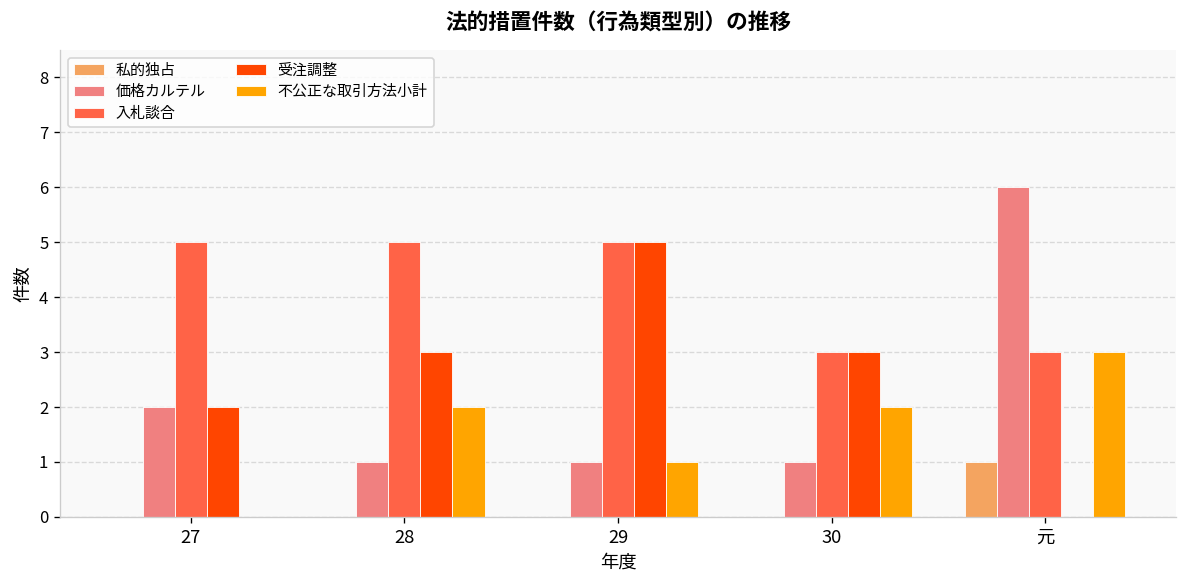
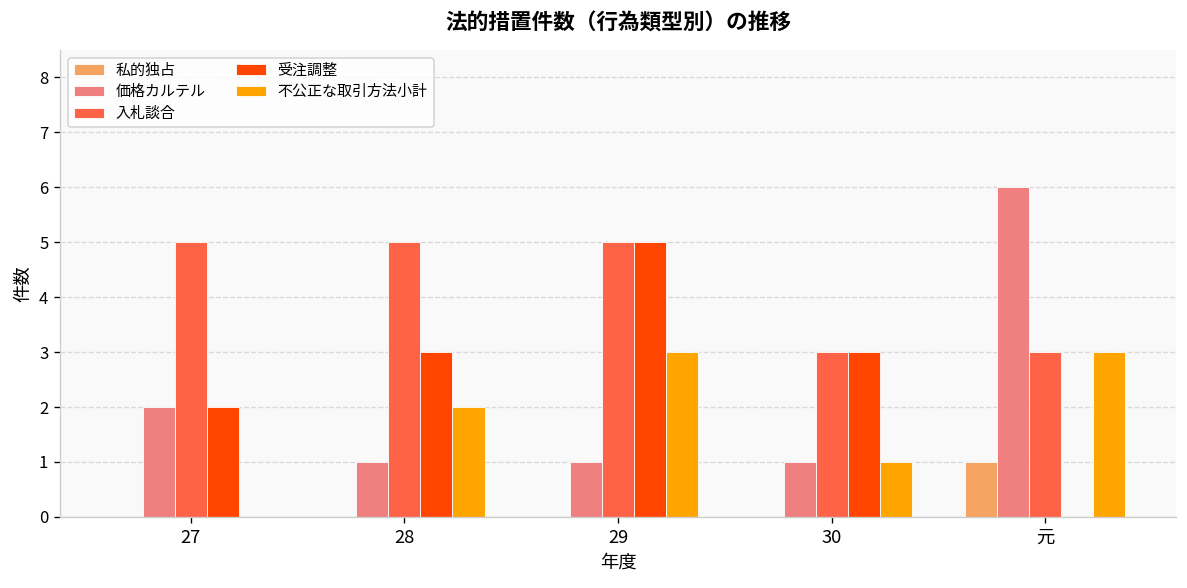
不公正な取引方法小計, 29: 1 -> 3
不公正な取引方法小計, 30: 2 -> 1
